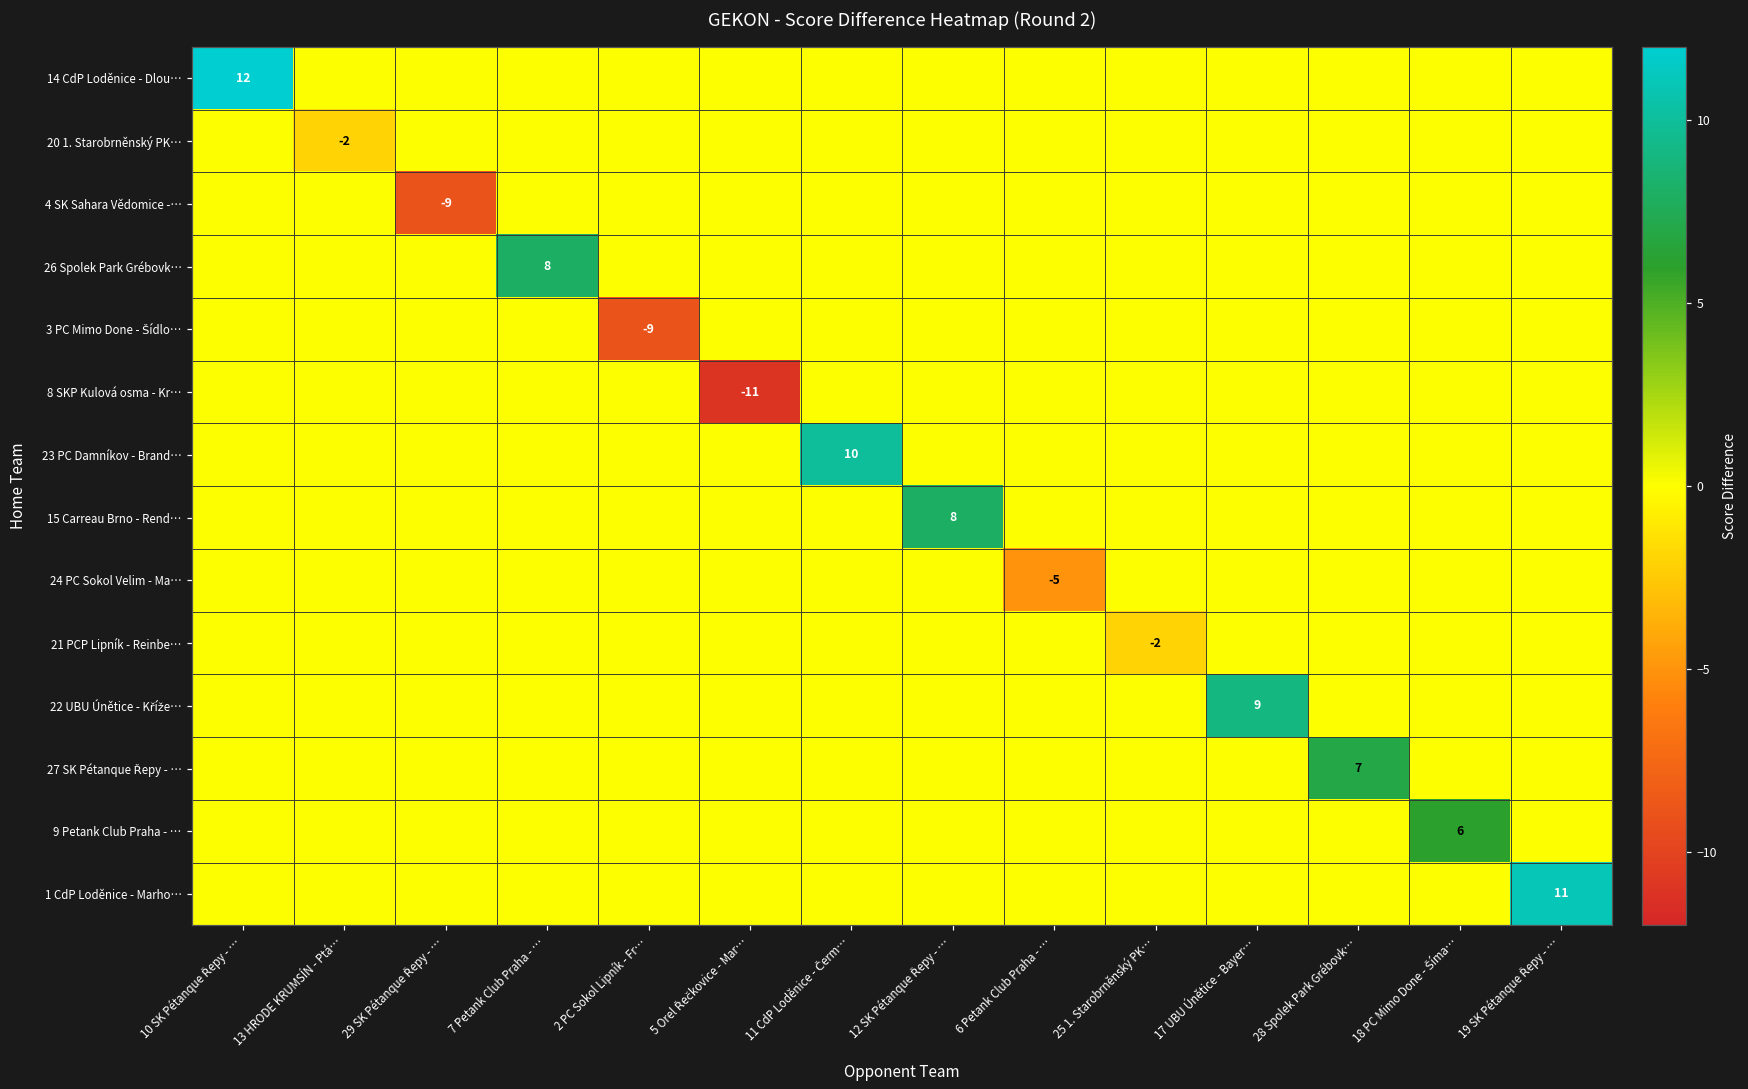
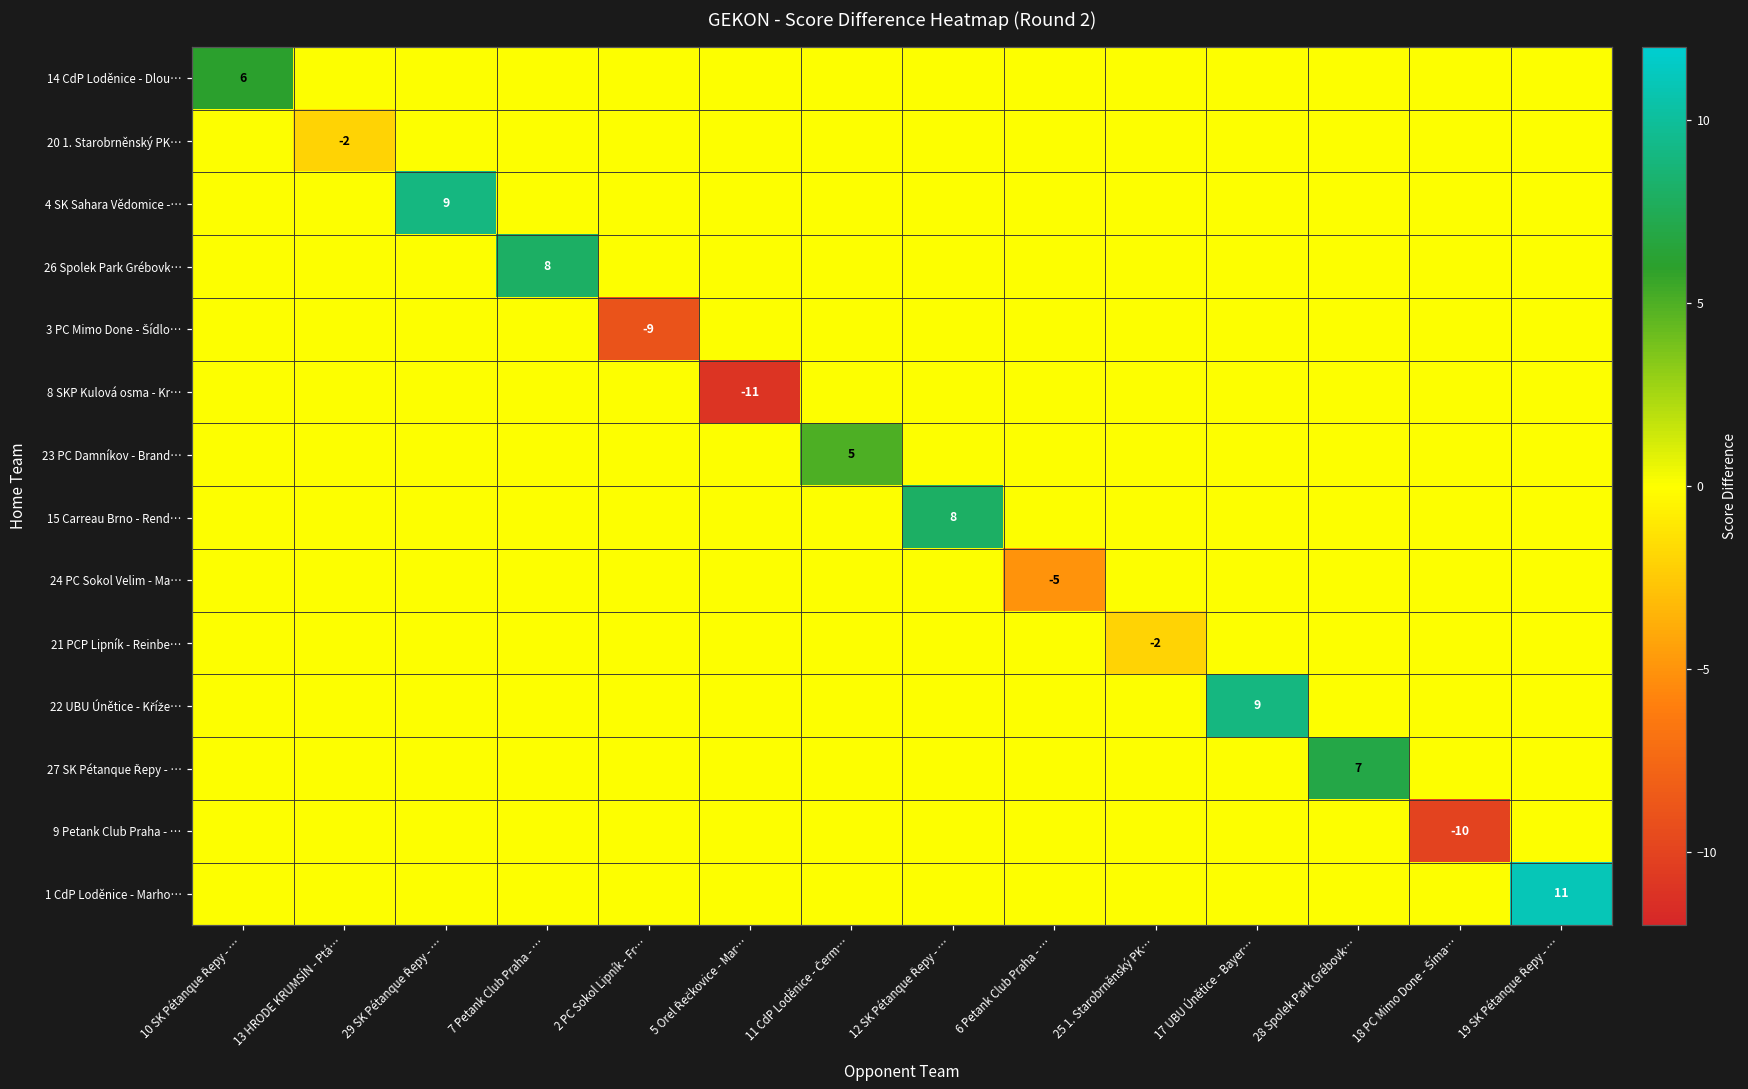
14 CdP Loděnice - Dlou…, 10 SK Pétanque Řepy - …: 12 -> 6
4 SK Sahara Vědomice -…, 29 SK Pétanque Řepy - …: -9 -> 9
23 PC Damníkov - Brand…, 11 CdP Loděnice - Čerm…: 10 -> 5
9 Petank Club Praha - …, 18 PC Mimo Done - Šíma…: 6 -> -10
